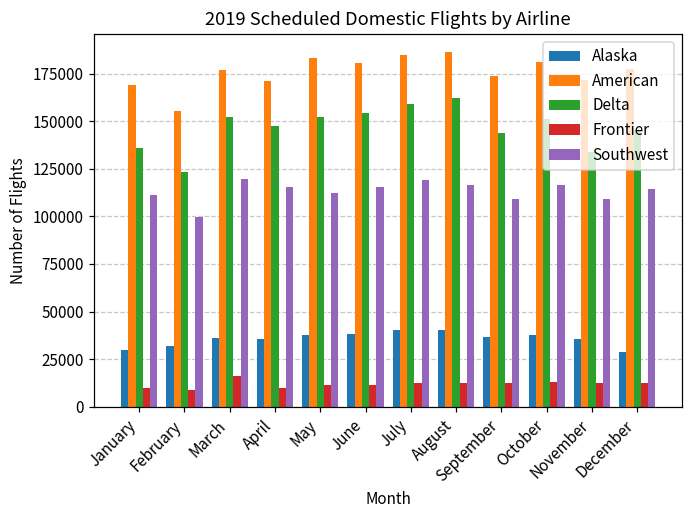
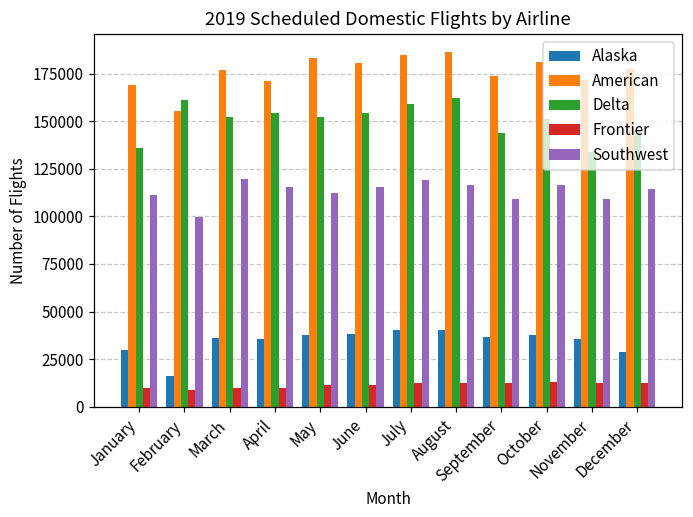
Alaska, February: 32000 -> 16000
Delta, February: 123000 -> 161000
Frontier, March: 16000 -> 10000
Delta, April: 147000 -> 154000
